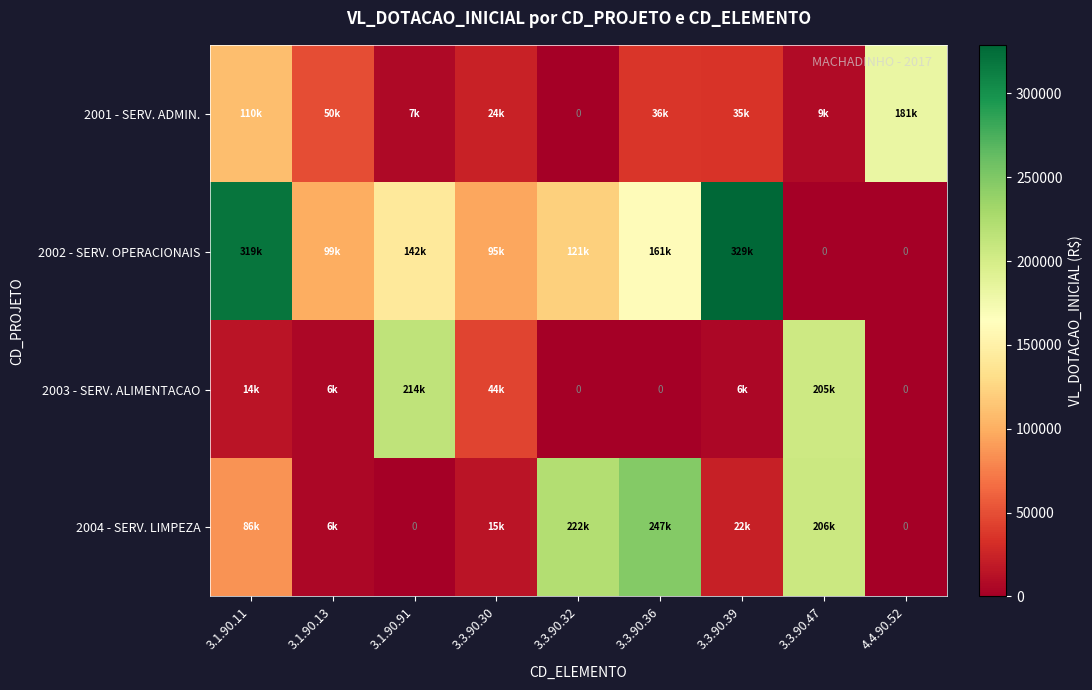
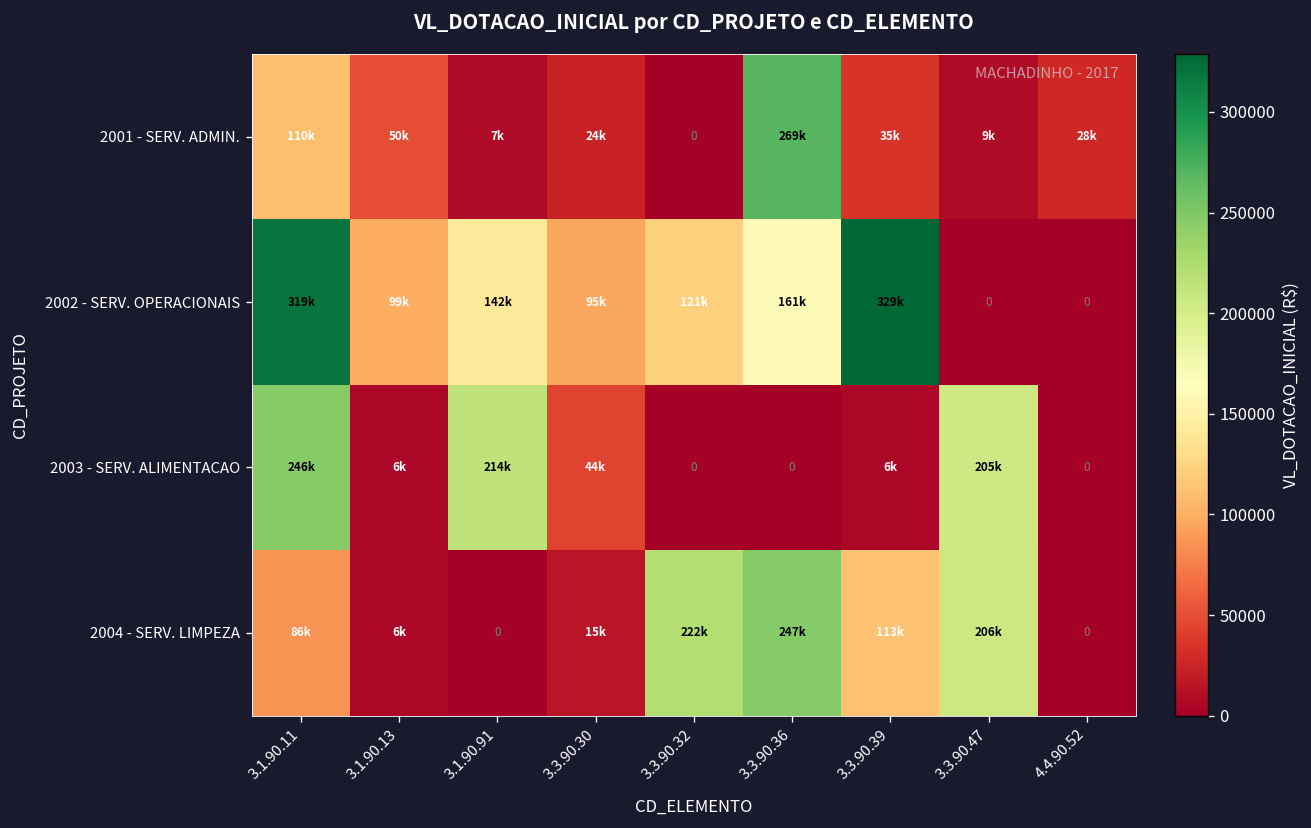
2001 - SERV. ADMIN., 3.3.90.36: 36k -> 269k
2001 - SERV. ADMIN., 4.4.90.52: 181k -> 28k
2003 - SERV. ALIMENTACAO, 3.1.90.11: 14k -> 246k
2004 - SERV. LIMPEZA, 3.3.90.39: 22k -> 113k
